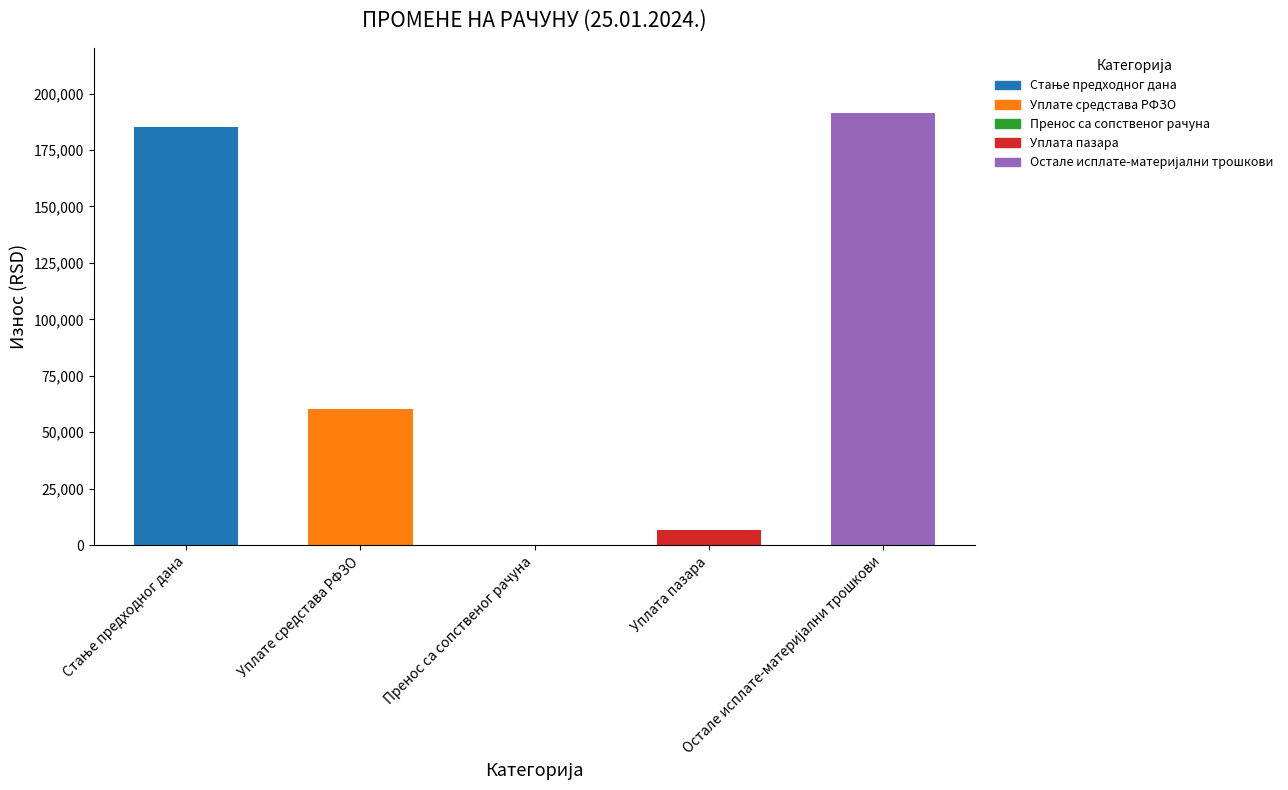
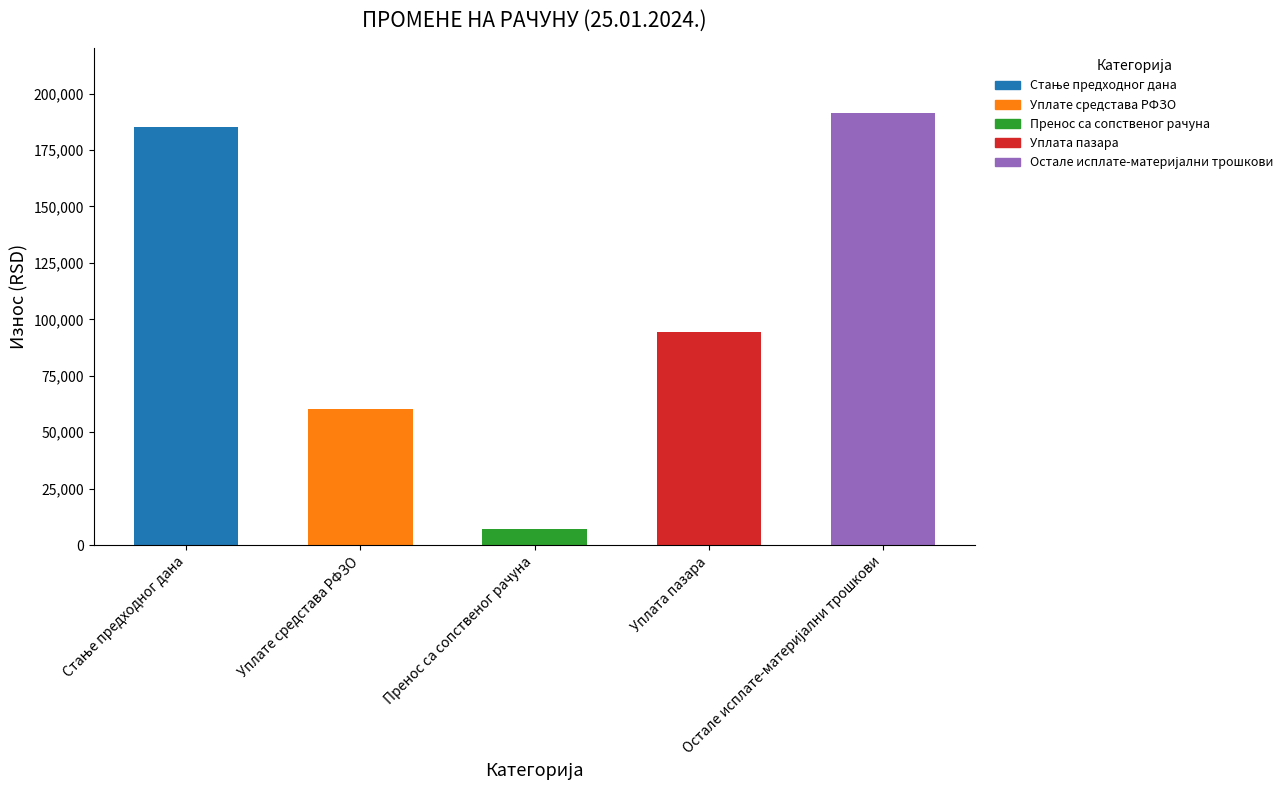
Пренос са сопственог рачуна: 0 -> 7,000
Уплата пазара: 7,000 -> 94,000
